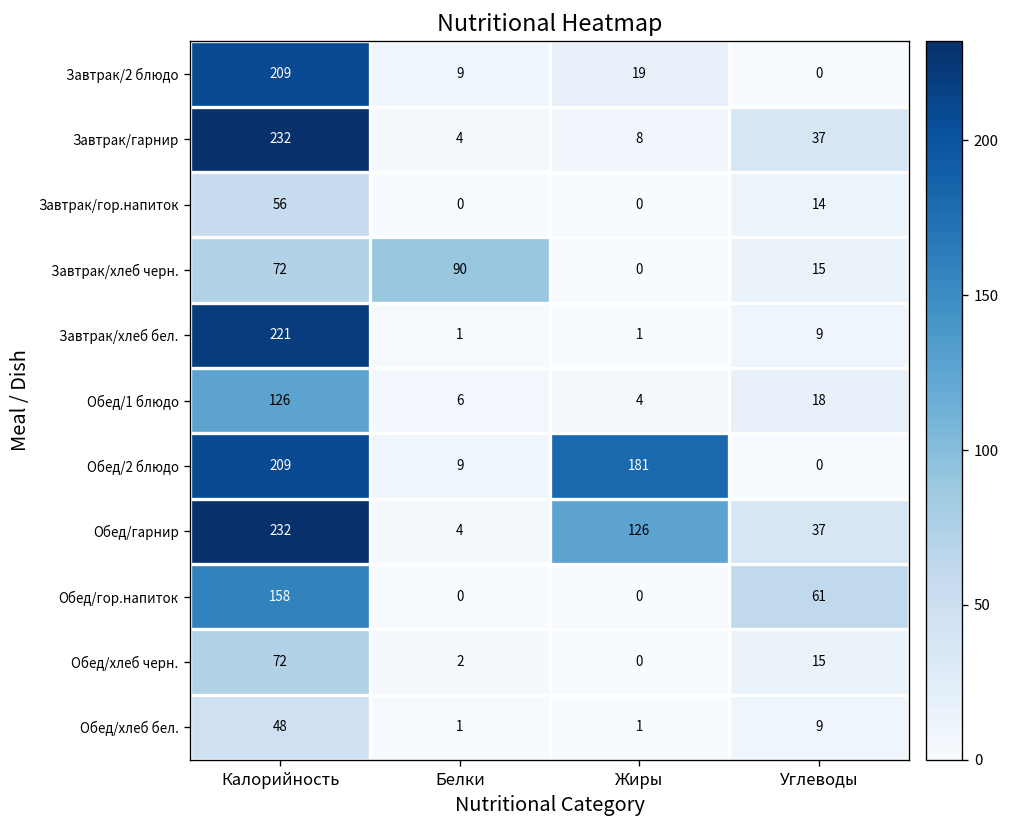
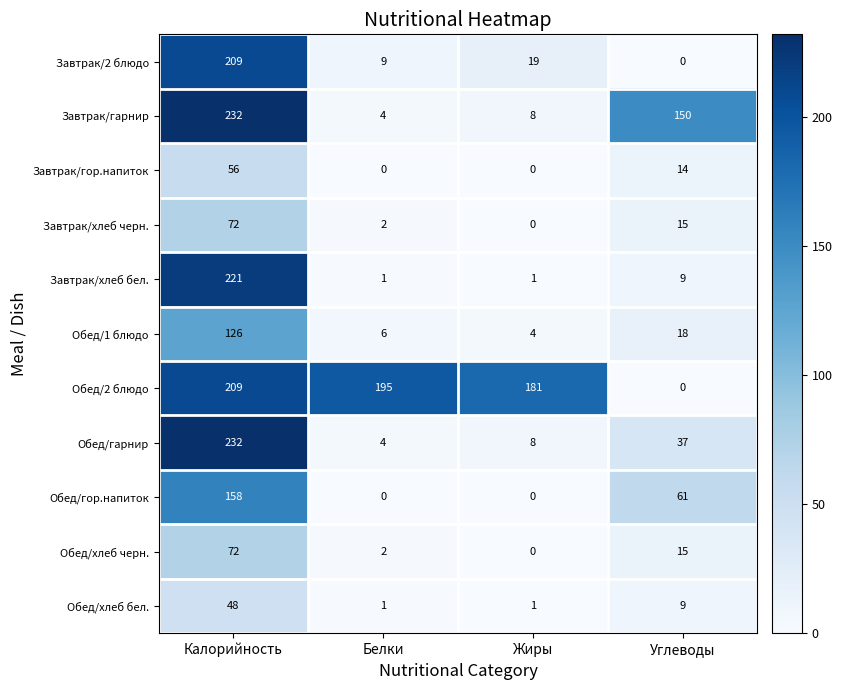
Завтрак/гарнир, Углеводы: 37 -> 150
Завтрак/хлеб черн., Белки: 90 -> 2
Обед/2 блюдо, Белки: 9 -> 195
Обед/гарнир, Жиры: 126 -> 8
